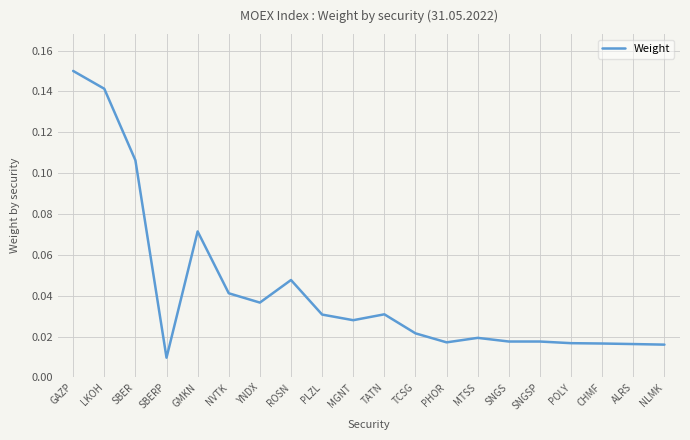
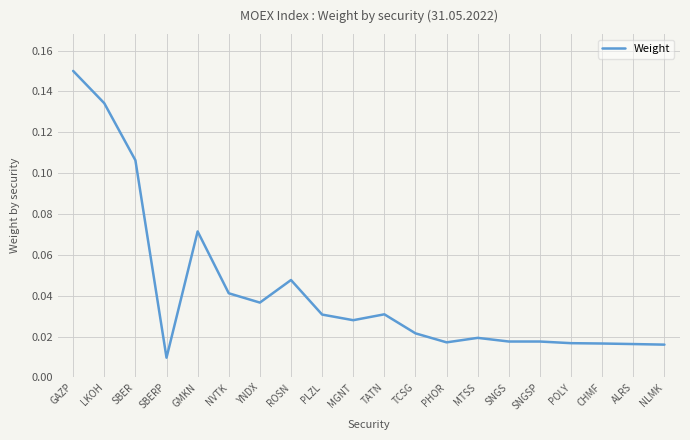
LKOH: 0.141 -> 0.134
